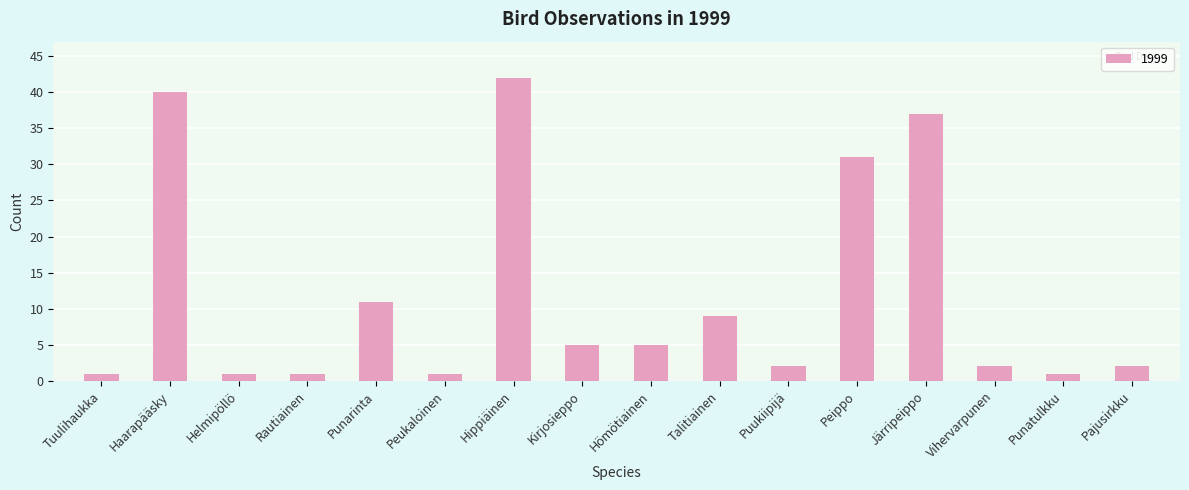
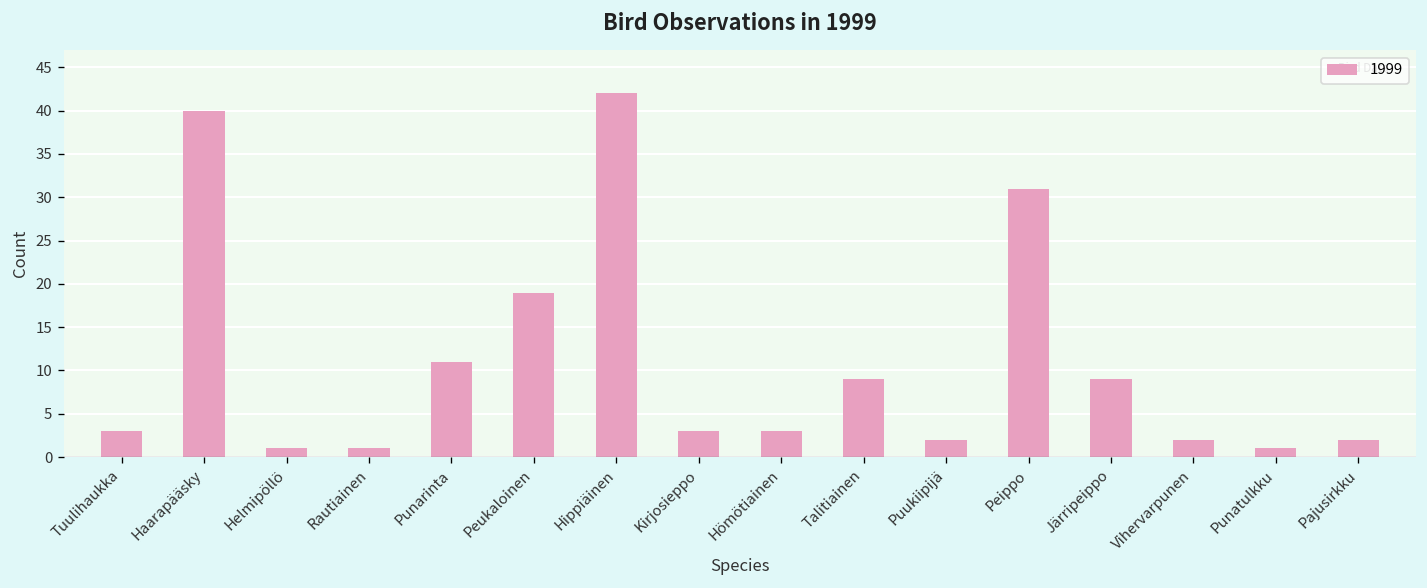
Tuulihaukka: 1 -> 3
Peukaloinen: 1 -> 19
Kirjosieppo: 5 -> 3
Hömötiainen: 5 -> 3
Järripeippo: 37 -> 9
